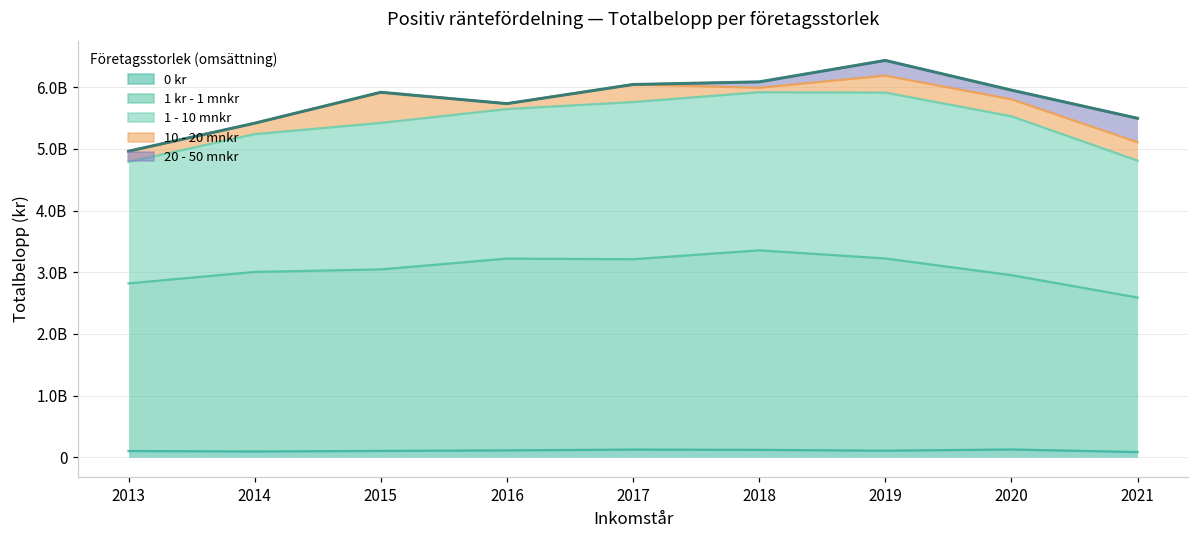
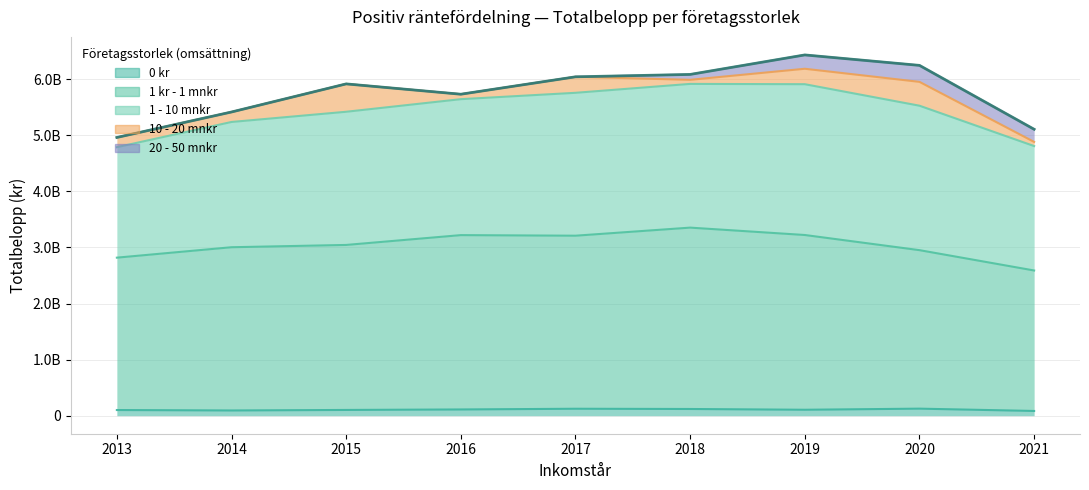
10 - 20 mnkr, 2020: 300000000 -> 400000000
20 - 50 mnkr, 2020: 100000000 -> 300000000
10 - 20 mnkr, 2021: 300000000 -> 100000000
20 - 50 mnkr, 2021: 400000000 -> 200000000
